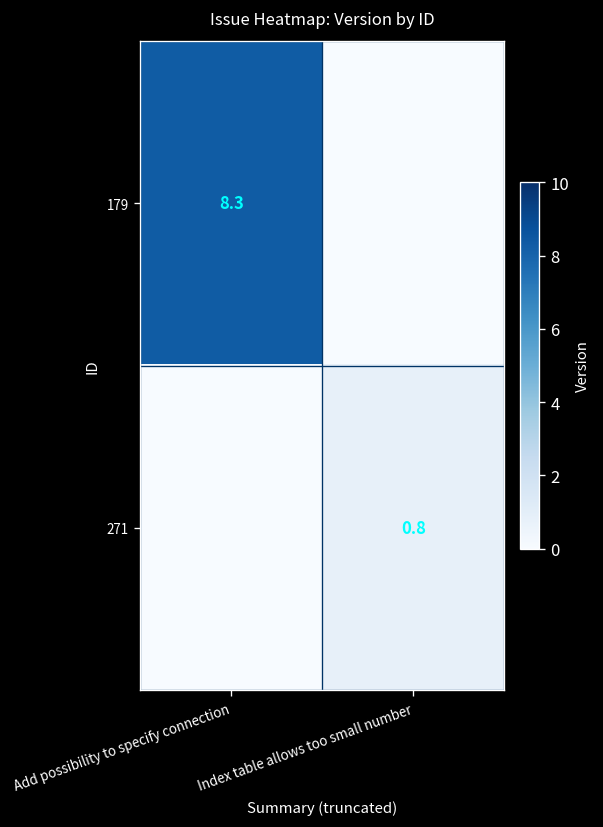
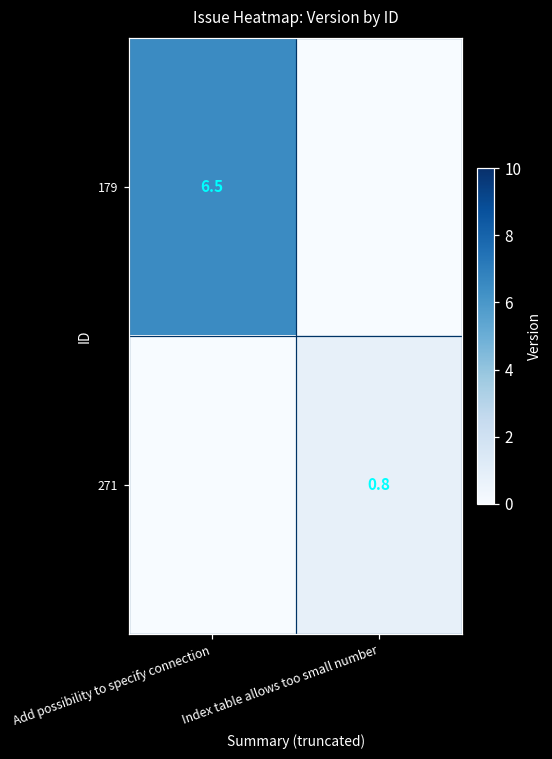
179, Add possibility to specify connection: 8.3 -> 6.5
